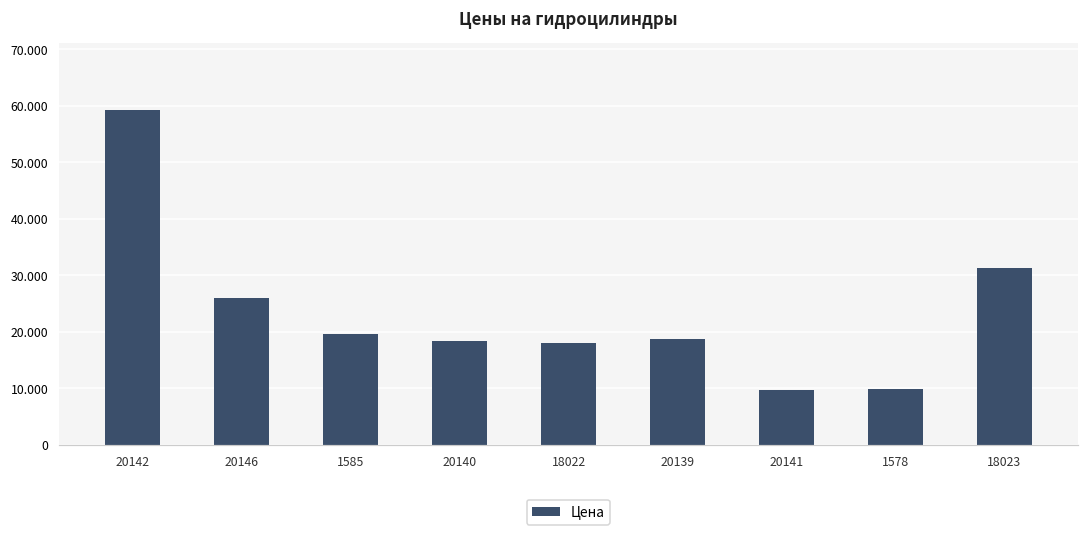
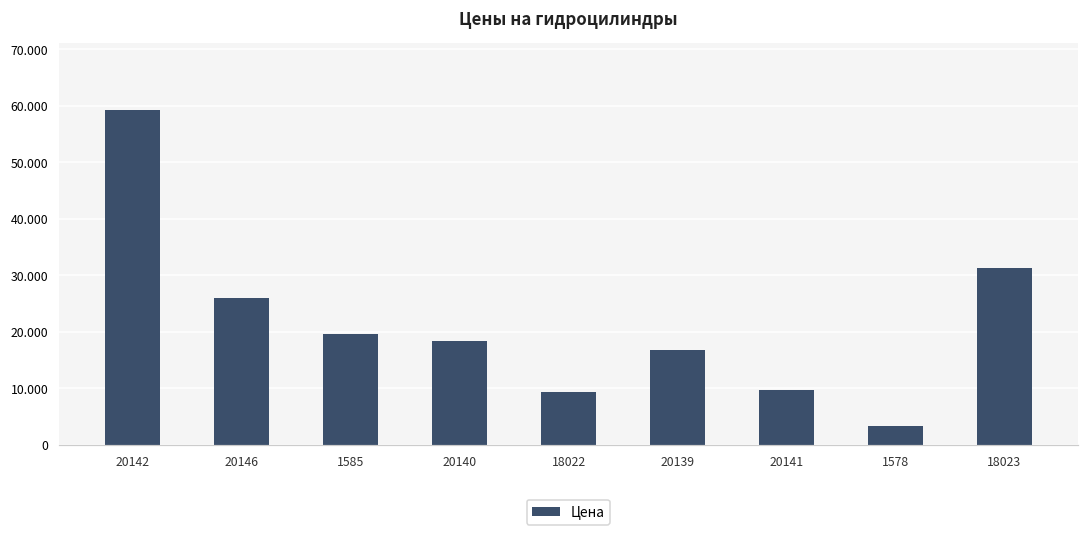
18022: 18 -> 9
20139: 19 -> 17
1578: 10 -> 3
